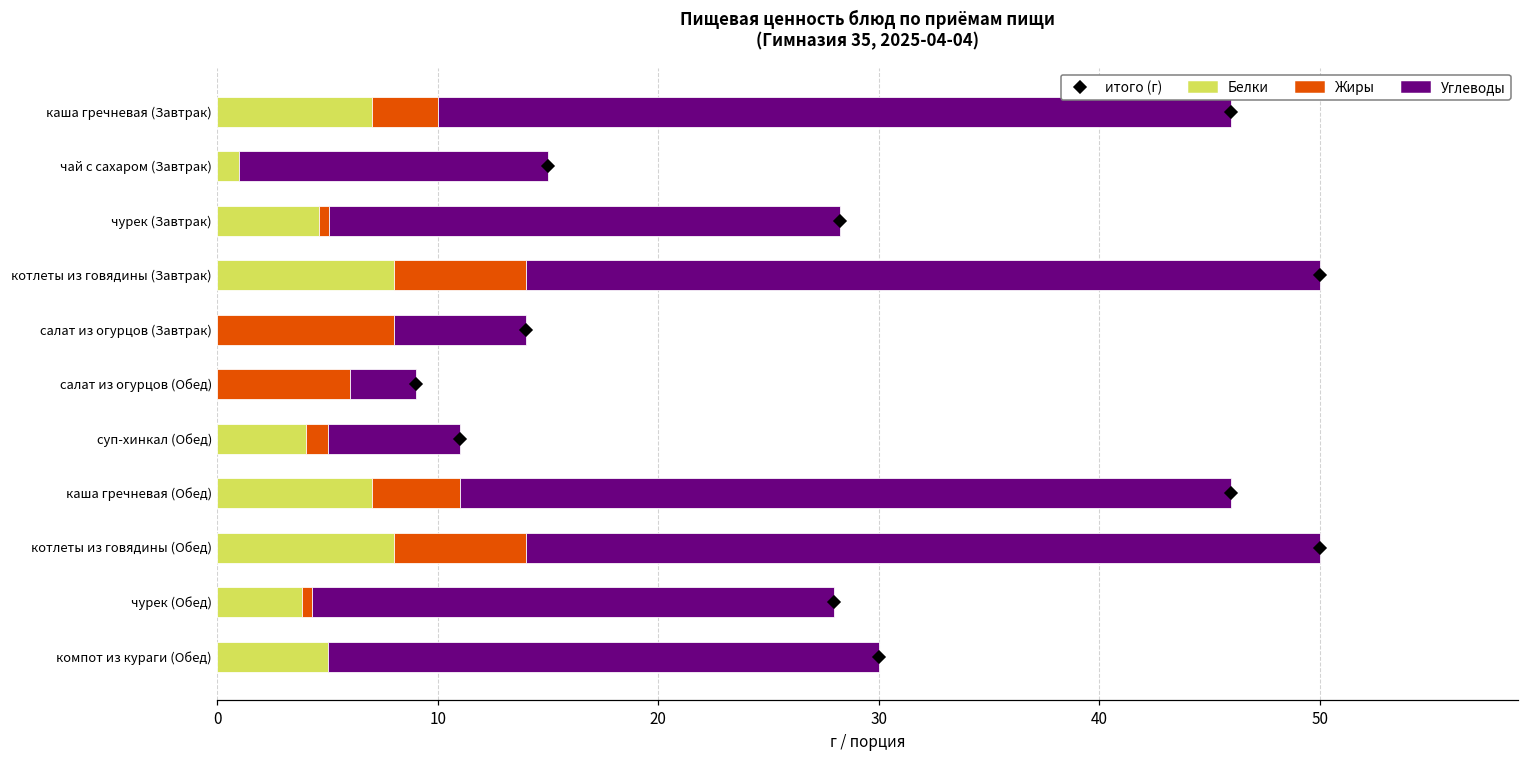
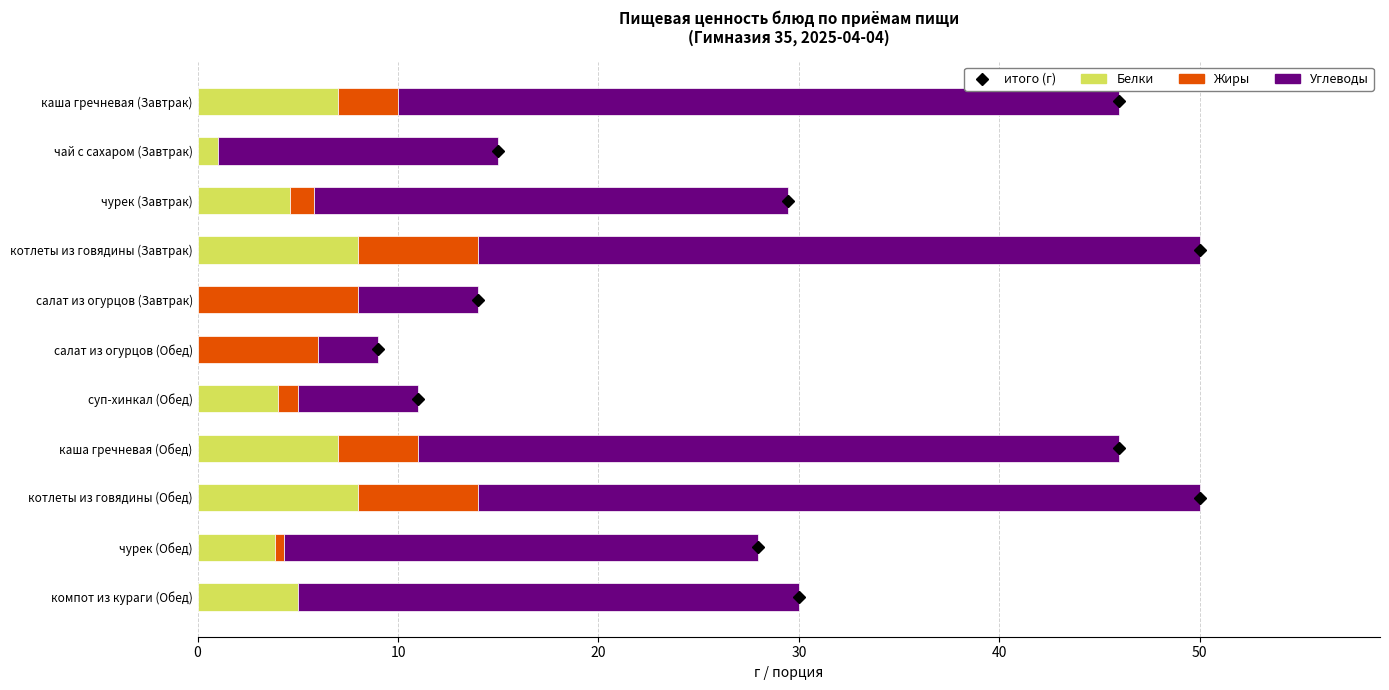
Жиры, чурек (Завтрак): 0.5 -> 1.2
Углеводы, чурек (Завтрак): 23.2 -> 23.7
